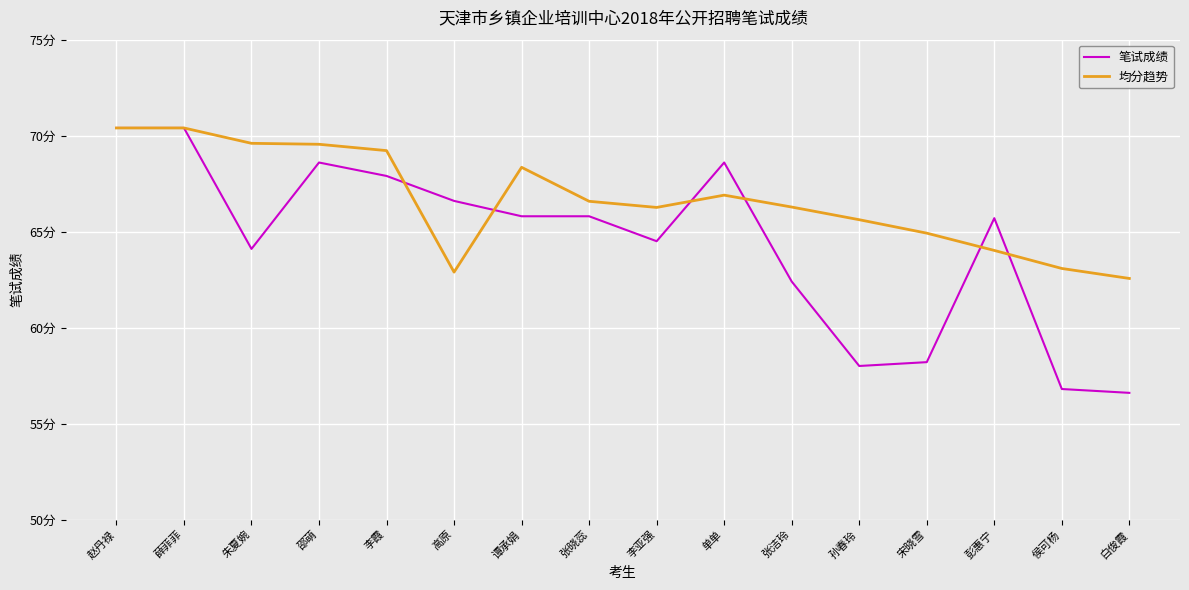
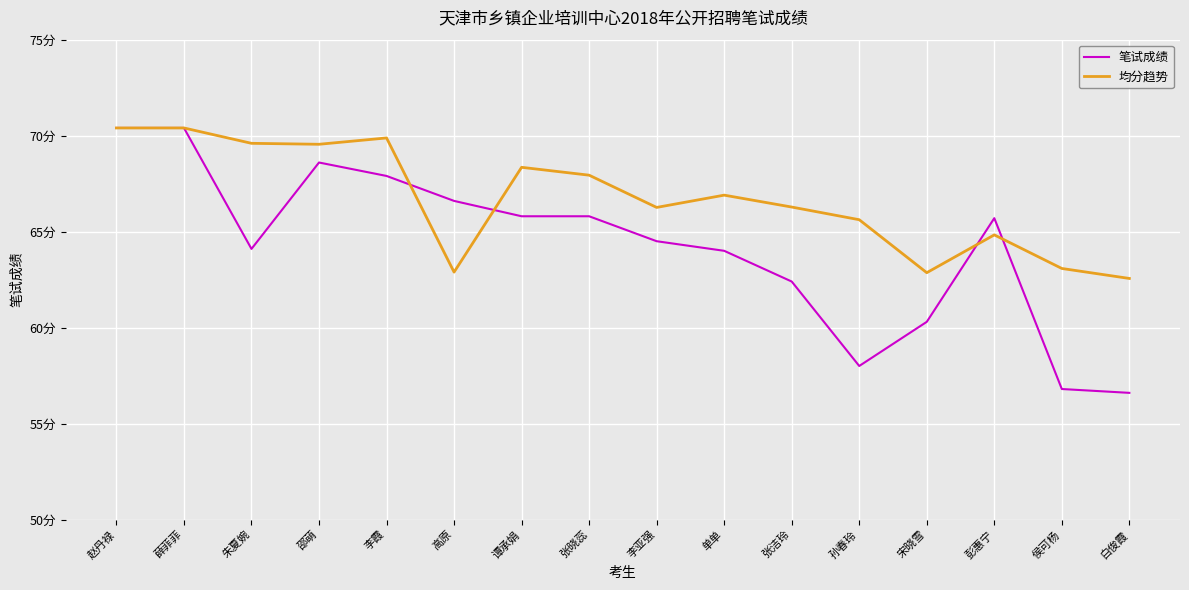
均分趋势, 李霞: 69.2分 -> 69.9分
均分趋势, 张晓蕊: 66.6分 -> 67.9分
笔试成绩, 单单: 68.6分 -> 64.0分
笔试成绩, 宋晓雪: 58.2分 -> 60.3分
均分趋势, 宋晓雪: 64.9分 -> 62.9分
均分趋势, 彭惠宁: 64.0分 -> 64.8分
